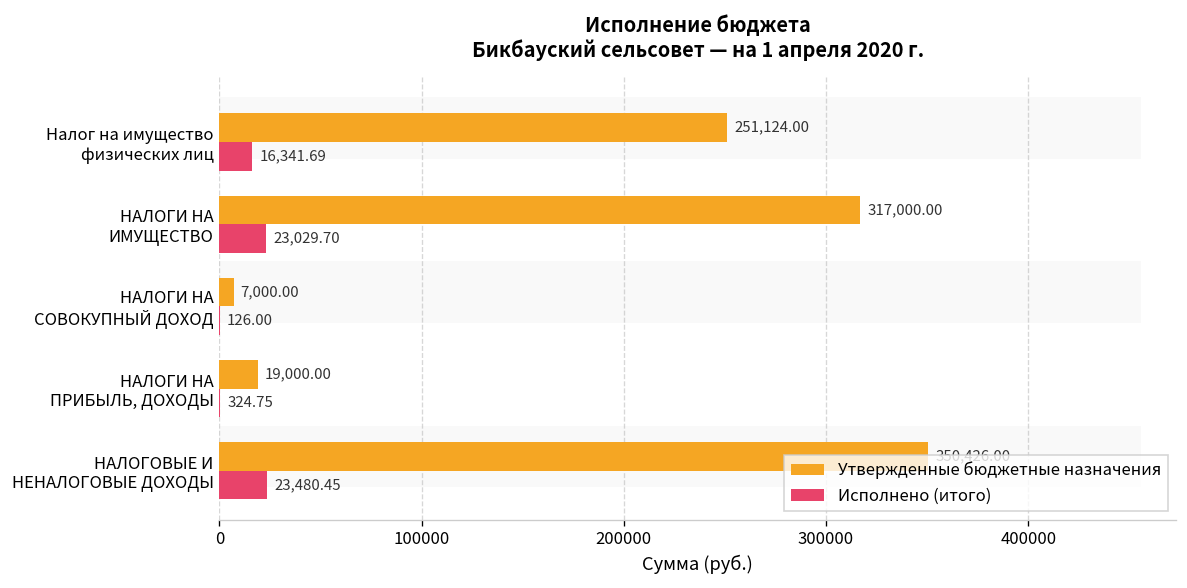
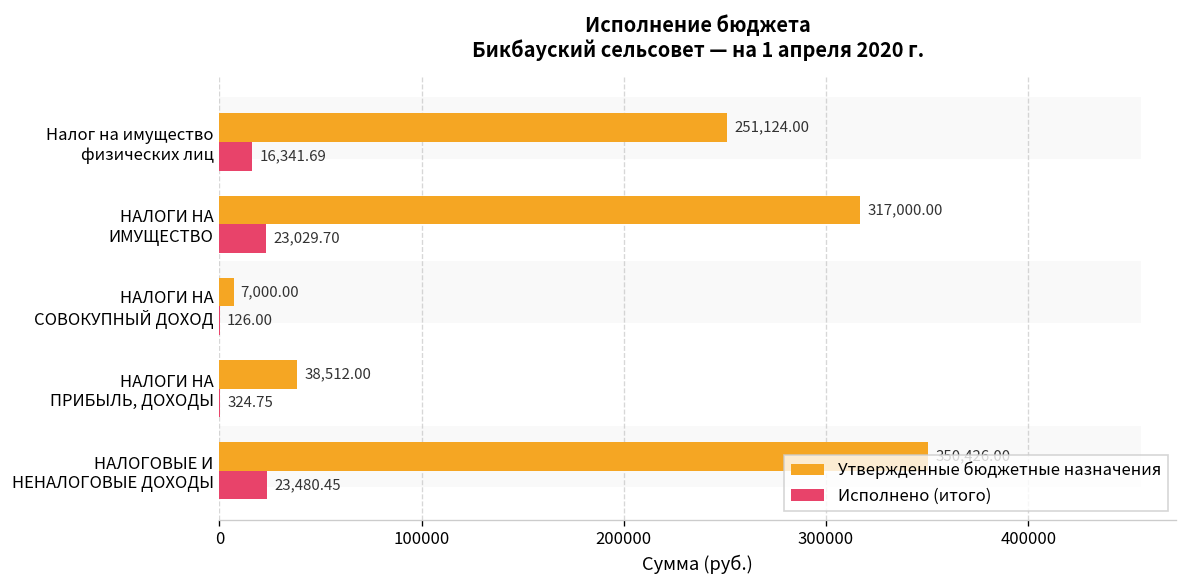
Утвержденные бюджетные назначения, НАЛОГИ НА ПРИБЫЛЬ, ДОХОДЫ: 19,000.00 -> 38,512.00
